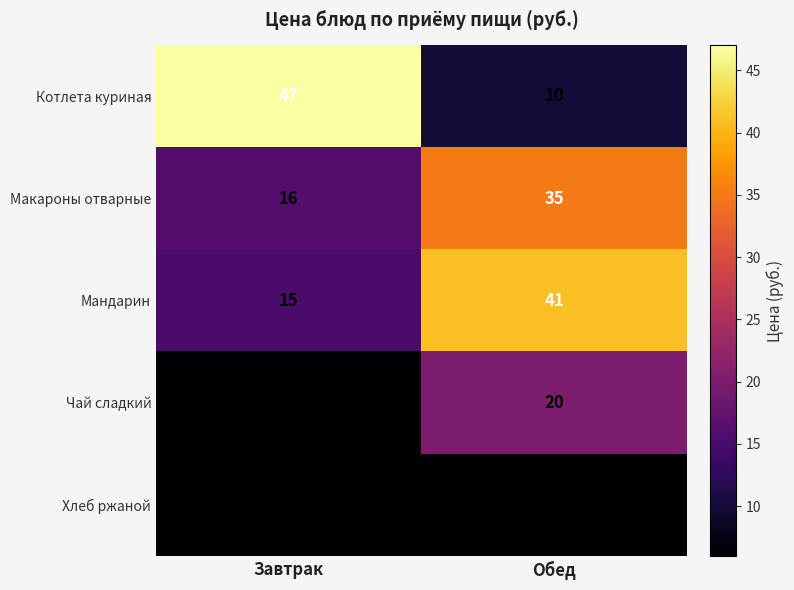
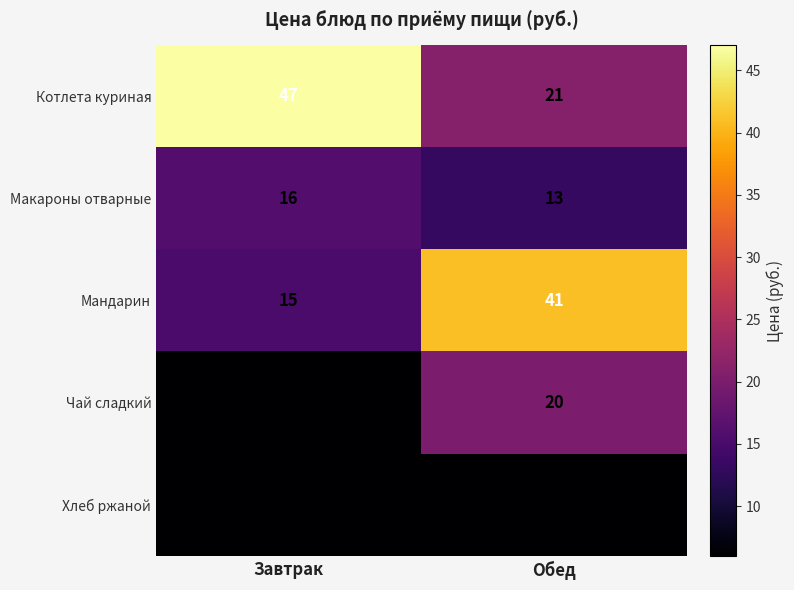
Котлета куриная, Обед: 10 -> 21
Макароны отварные, Обед: 35 -> 13
